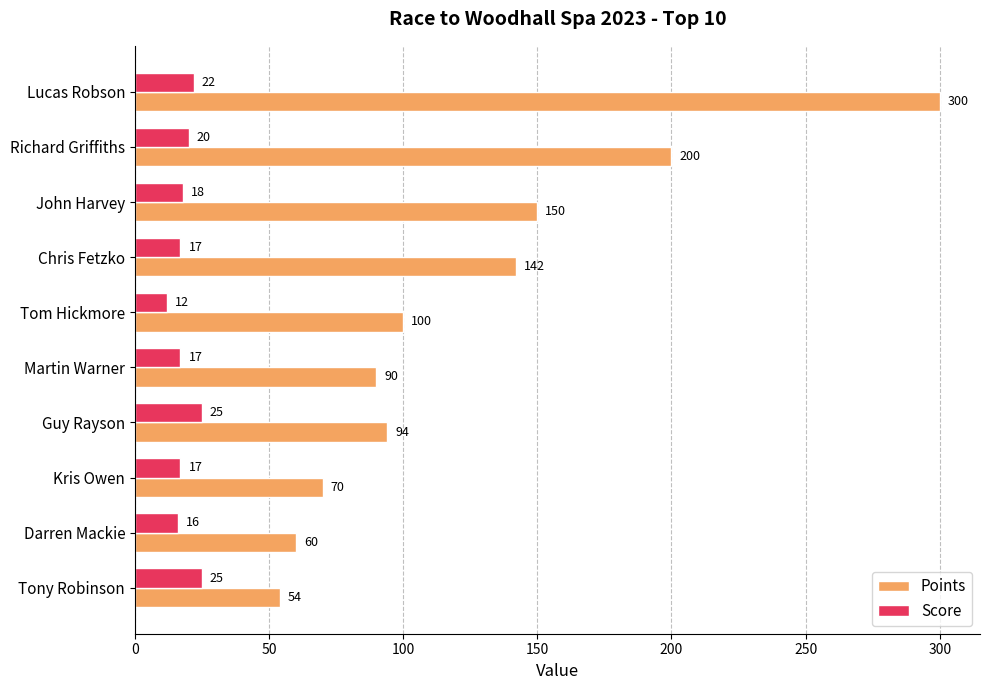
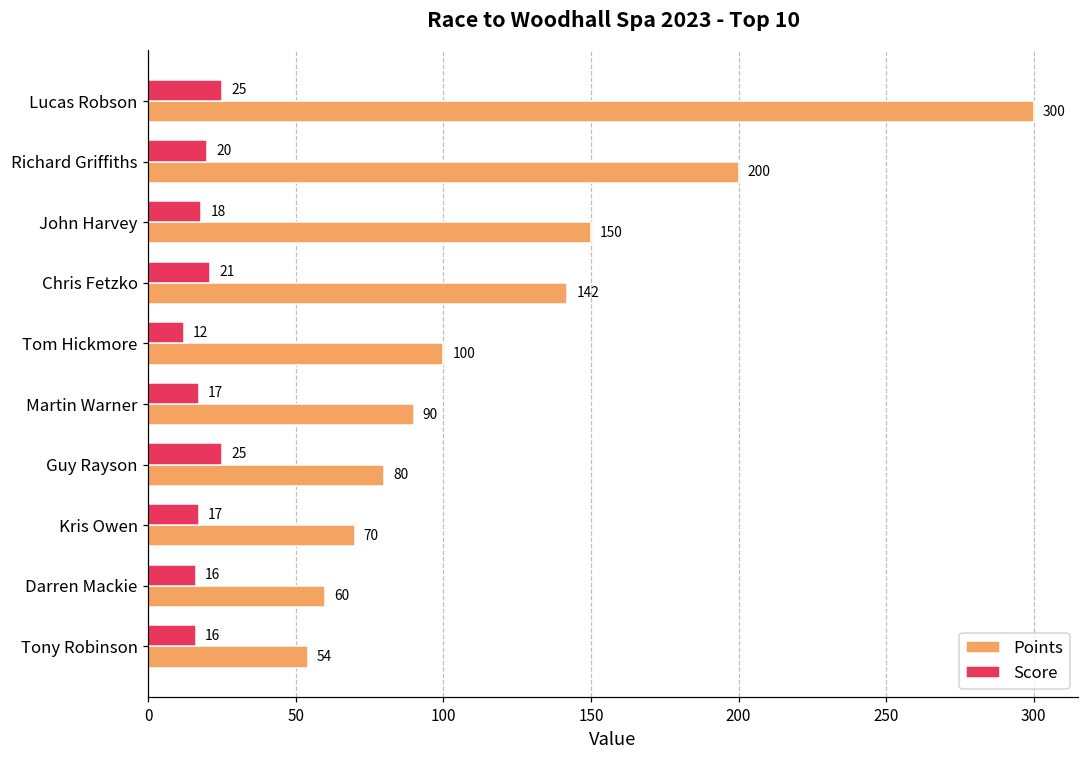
Score, Lucas Robson: 22 -> 25
Score, Chris Fetzko: 17 -> 21
Points, Guy Rayson: 94 -> 80
Score, Tony Robinson: 25 -> 16
